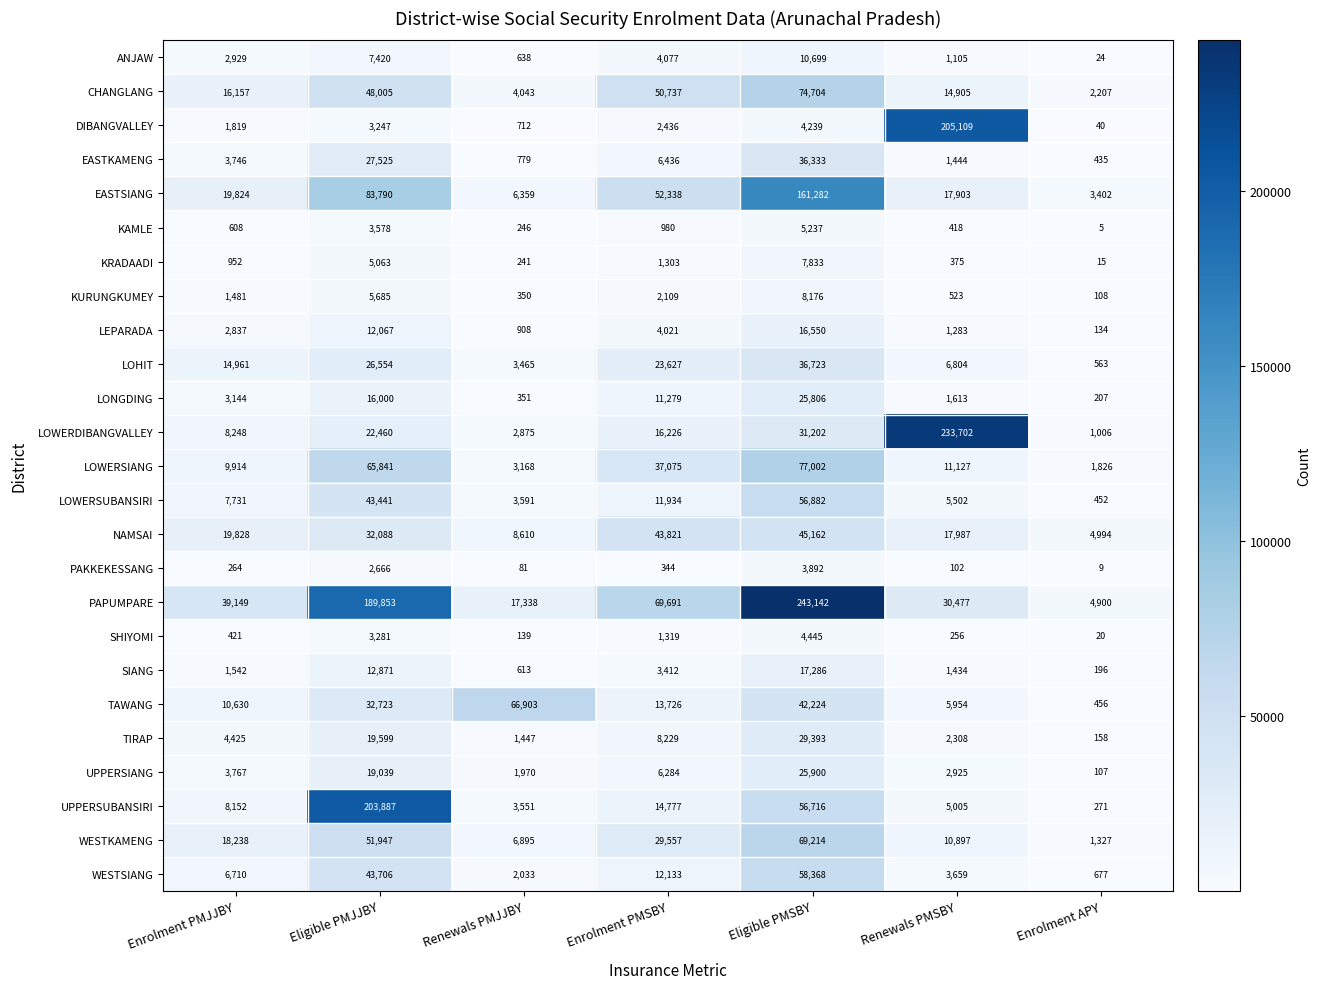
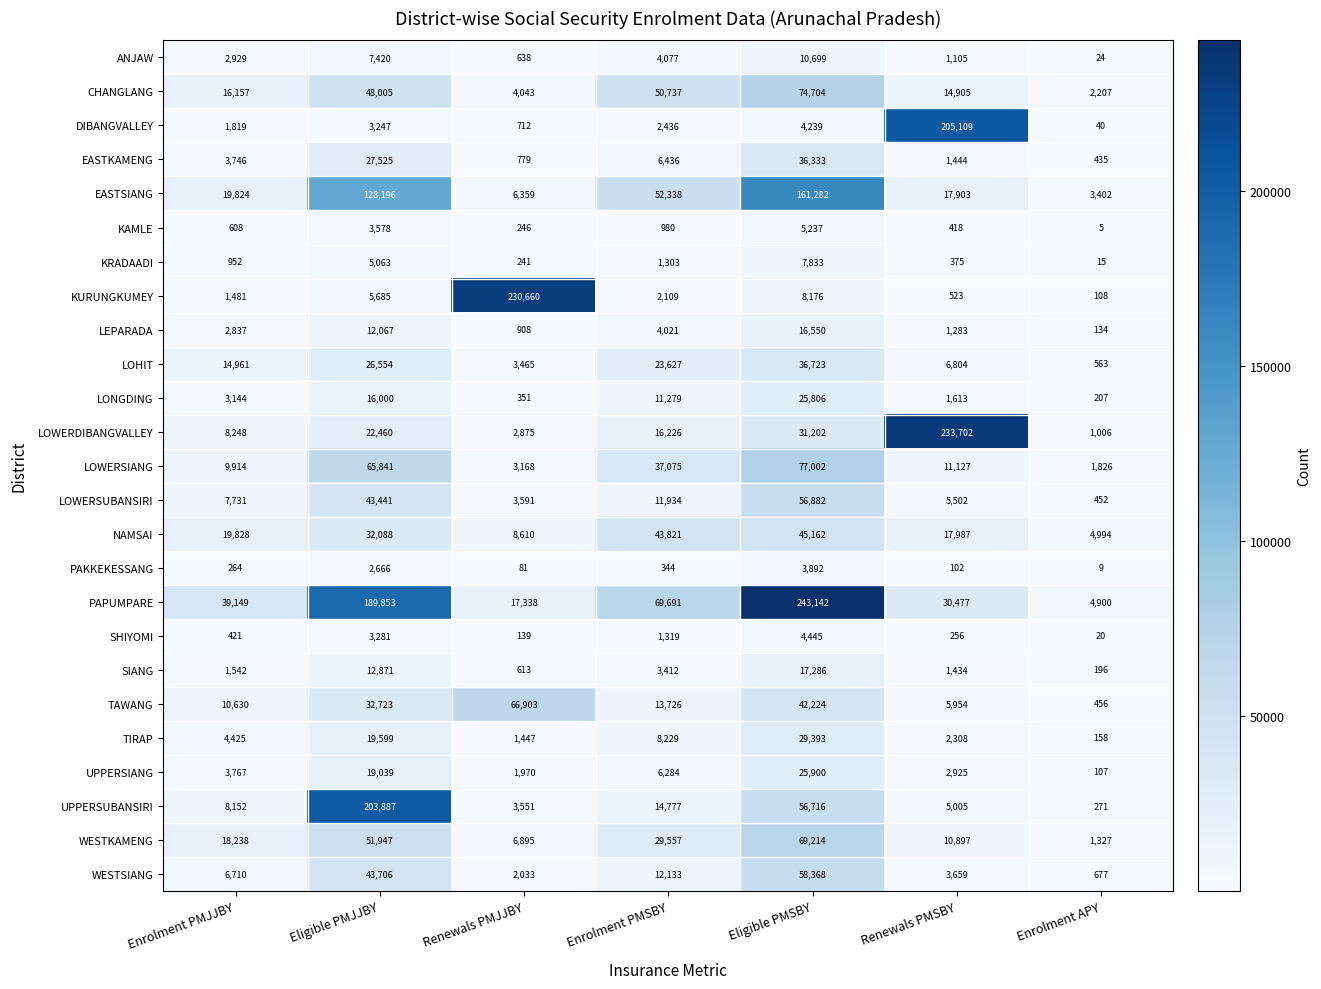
EASTSIANG, Eligible PMJJBY: 83,790 -> 128,196
KURUNGKUMEY, Renewals PMJJBY: 350 -> 230,660
